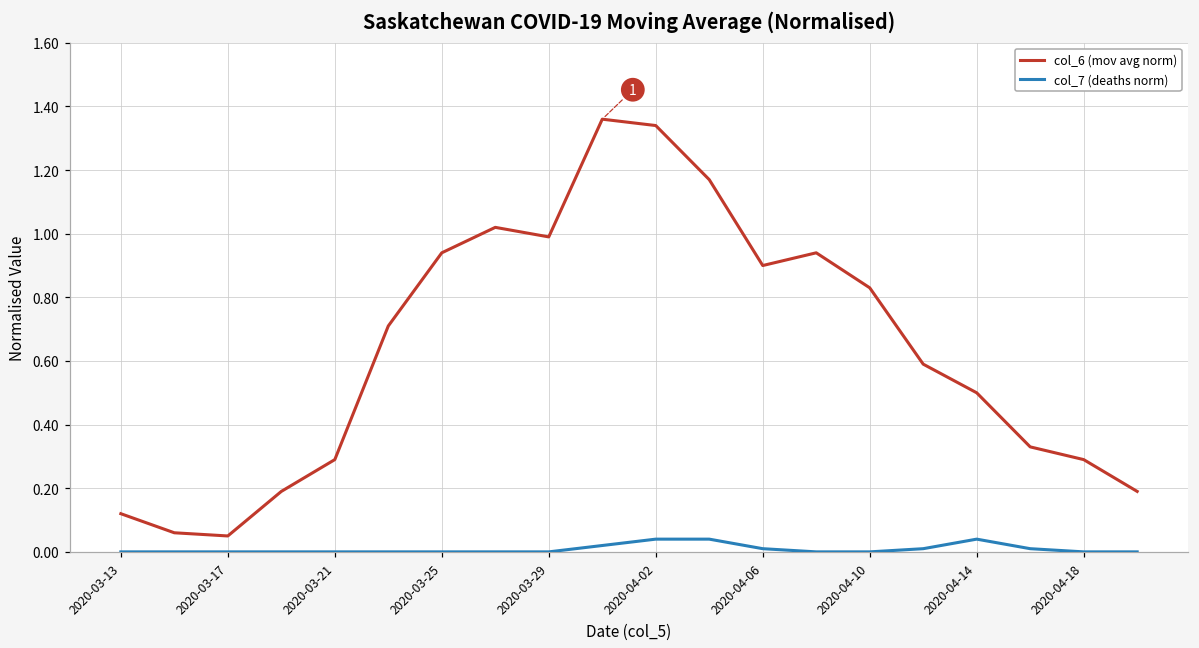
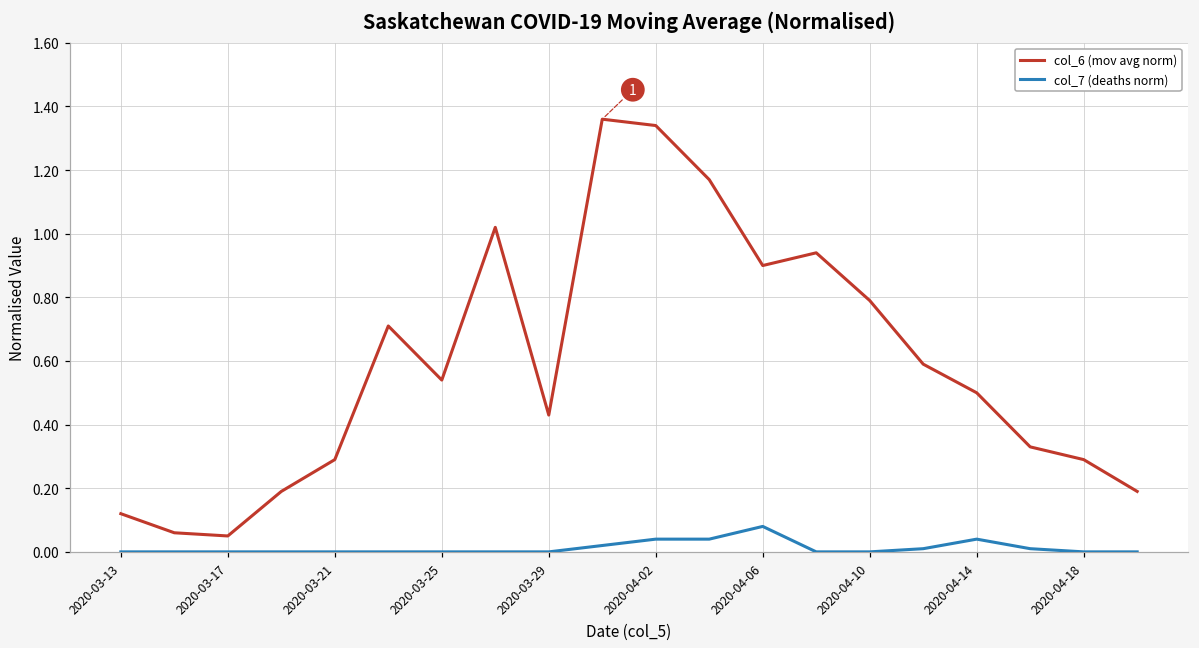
col_6 (mov avg norm), 2020-03-25: 0.94 -> 0.54
col_6 (mov avg norm), 2020-03-29: 0.99 -> 0.43
col_7 (deaths norm), 2020-04-06: 0.01 -> 0.08
col_6 (mov avg norm), 2020-04-10: 0.83 -> 0.79
